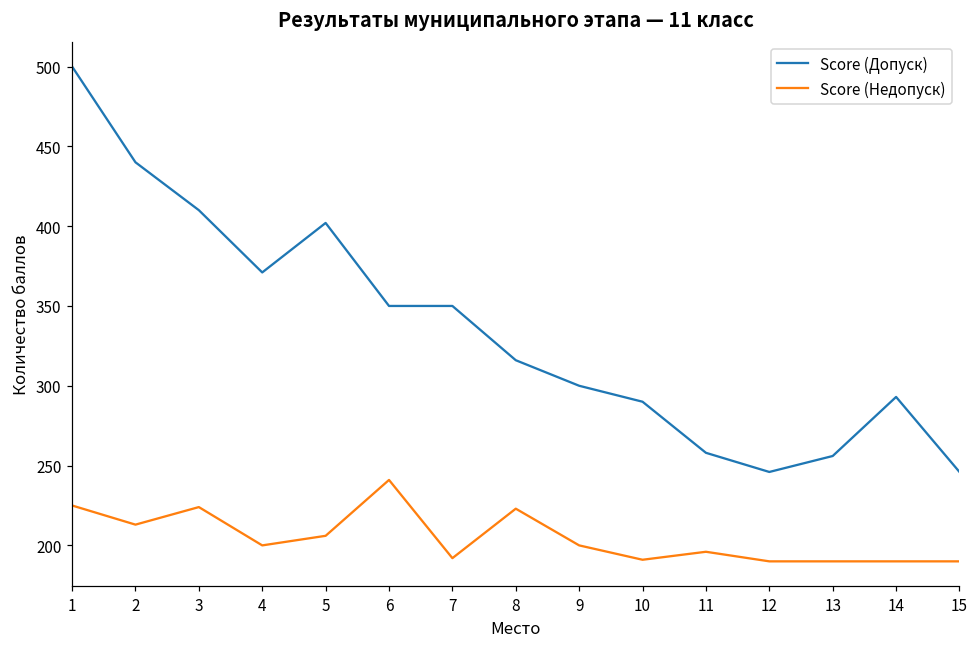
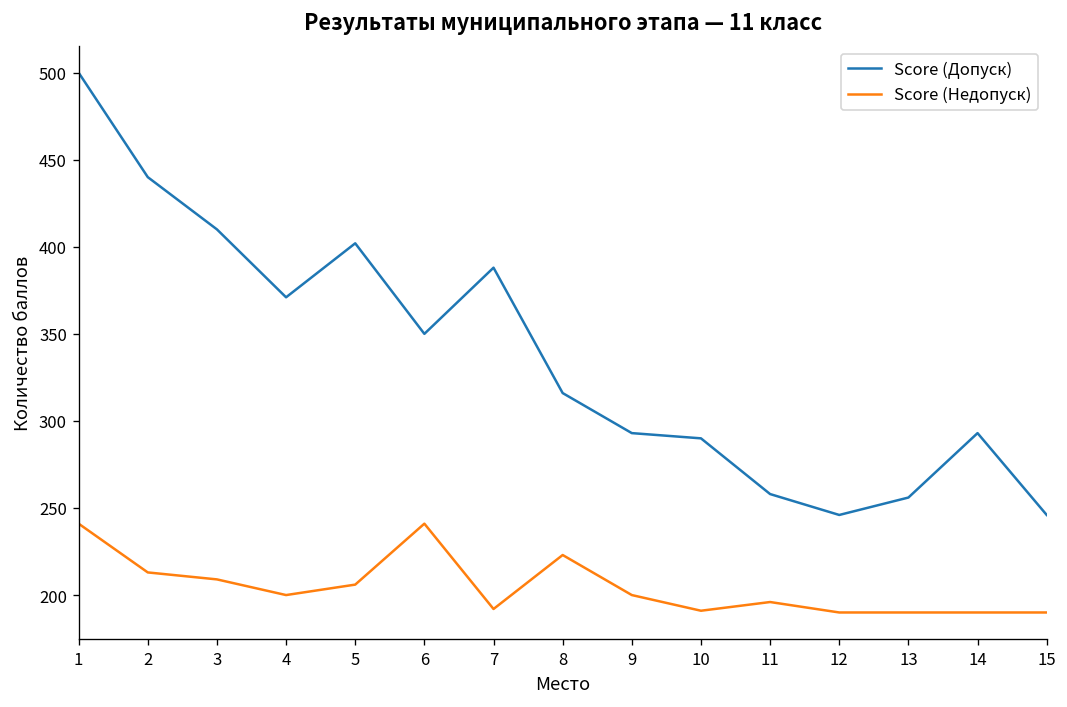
Score (Недопуск), 1: 225 -> 241
Score (Недопуск), 3: 224 -> 209
Score (Допуск), 7: 350 -> 388
Score (Допуск), 9: 300 -> 293
